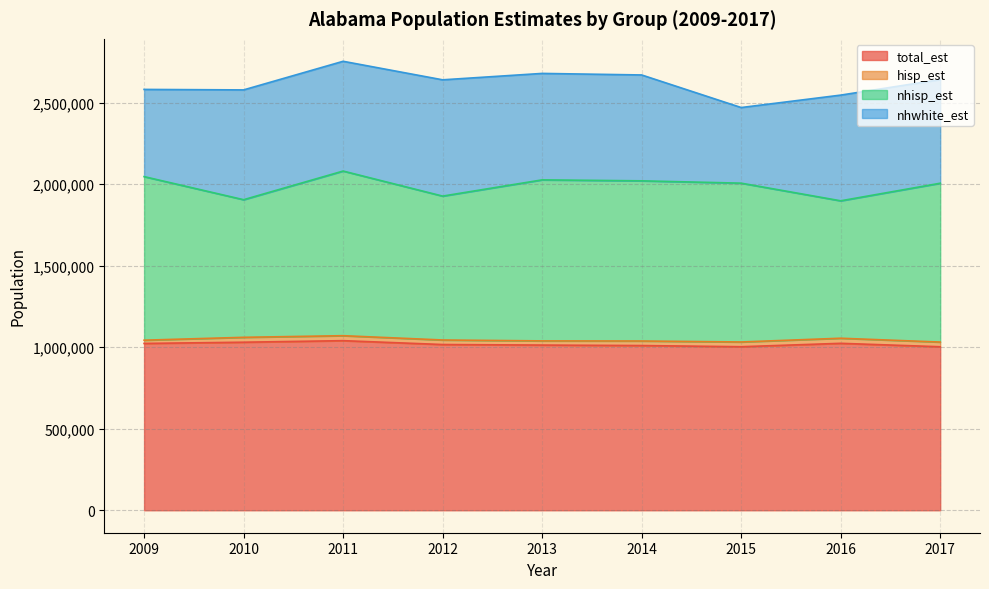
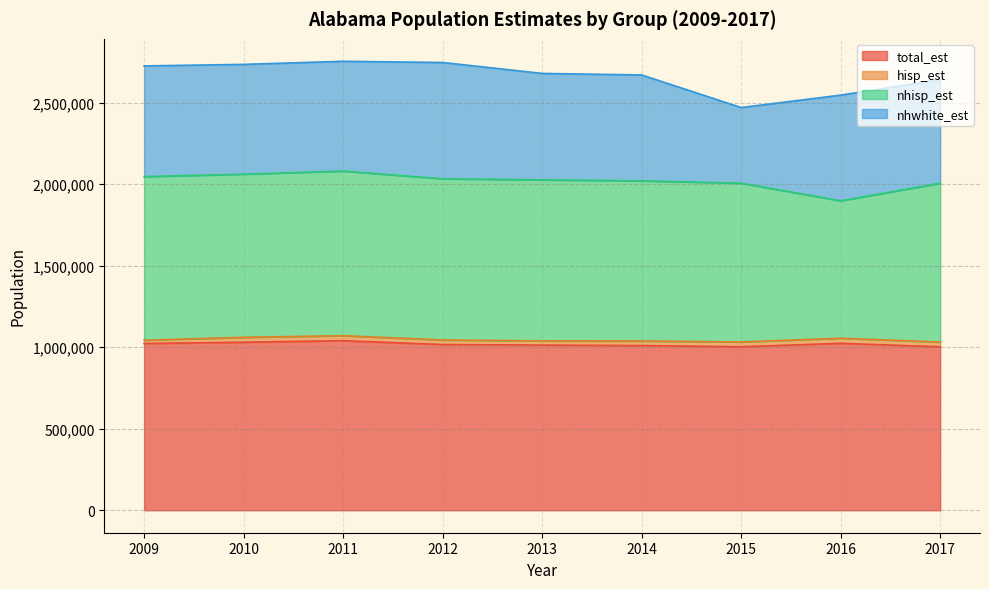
nhwhite_est, 2009: 530,000 -> 680,000
nhisp_est, 2010: 840,000 -> 1,000,000
nhisp_est, 2012: 880,000 -> 990,000
